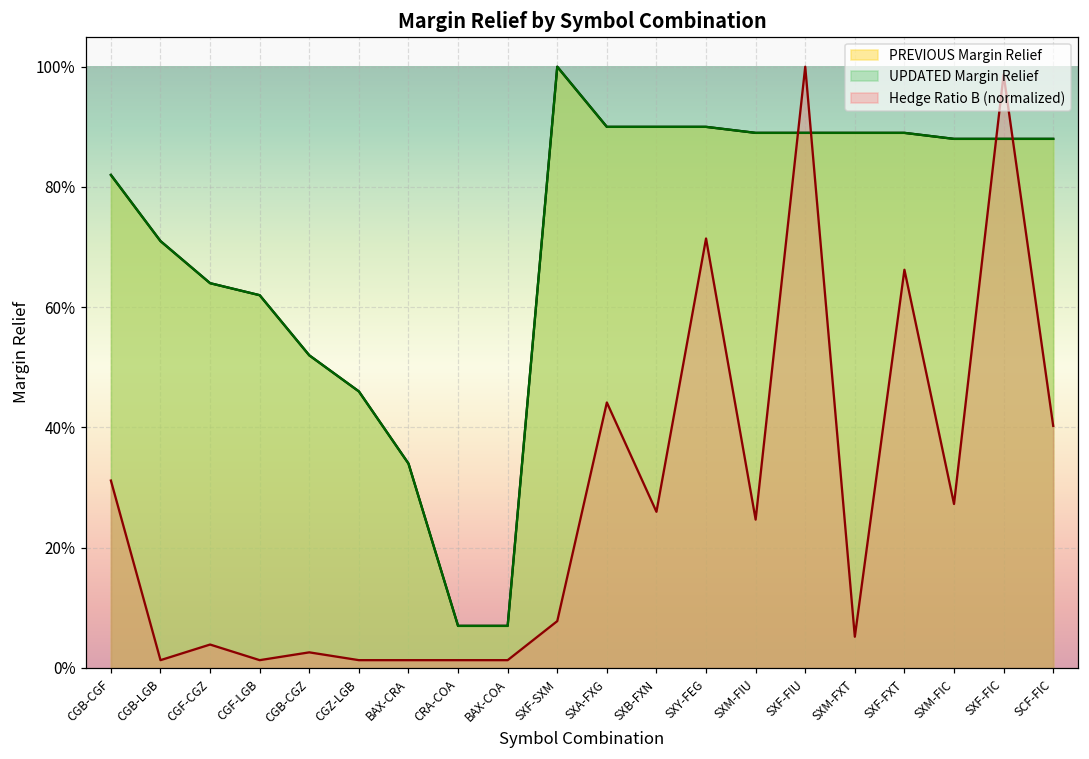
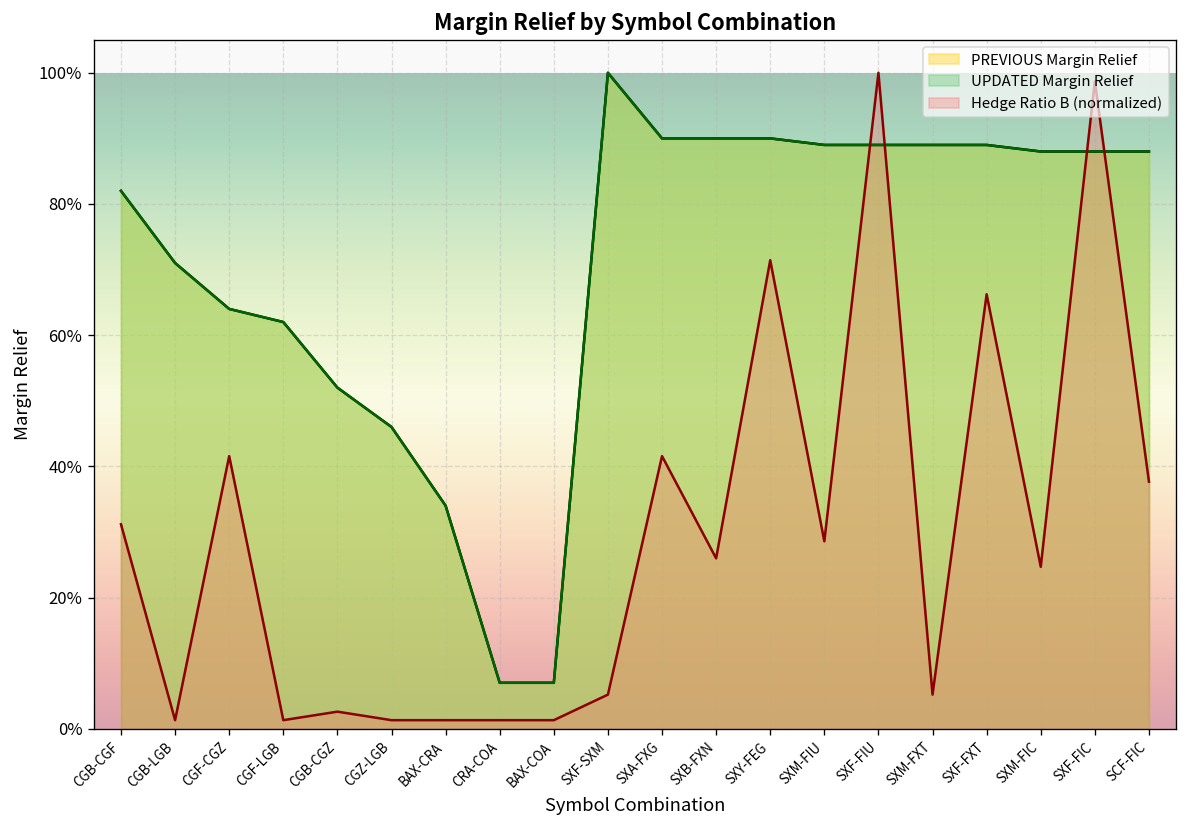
Hedge Ratio B (normalized), CGF-CGZ: 4% -> 42%
Hedge Ratio B (normalized), SXF-SXM: 8% -> 5%
Hedge Ratio B (normalized), SXA-FXG: 44% -> 42%
Hedge Ratio B (normalized), SXM-FIU: 25% -> 29%
Hedge Ratio B (normalized), SXM-FIC: 27% -> 25%
Hedge Ratio B (normalized), SCF-FIC: 40% -> 38%
